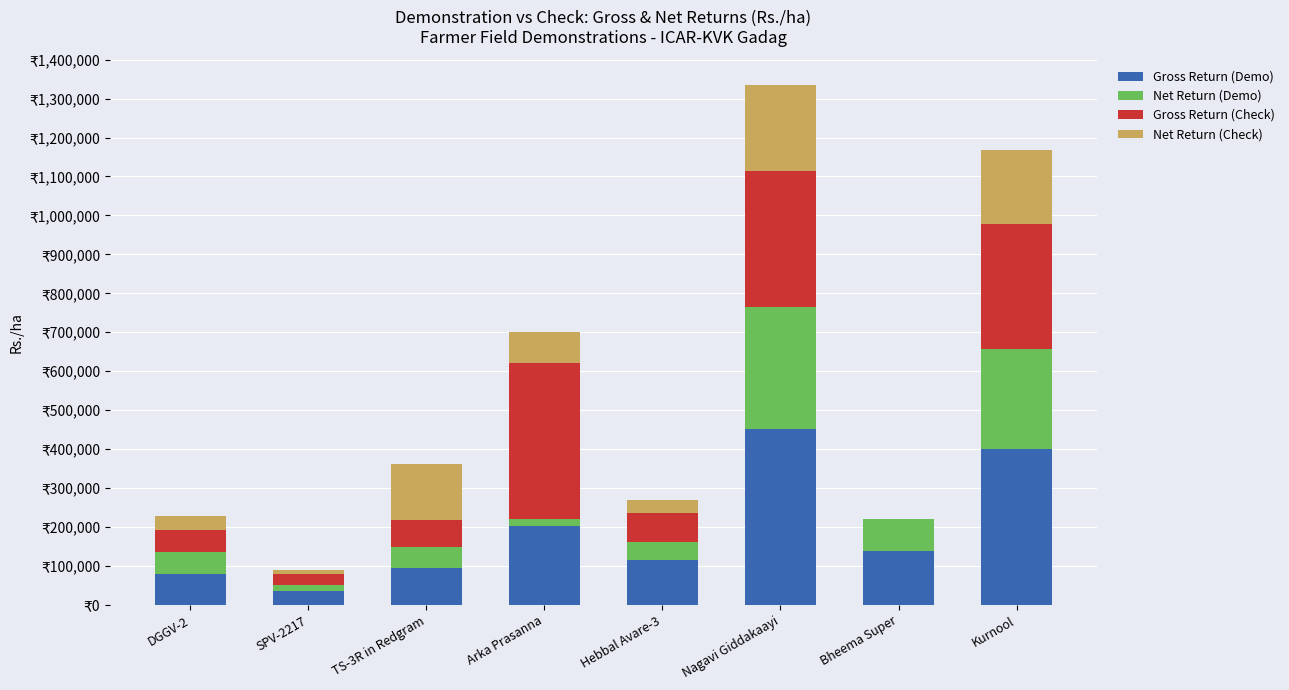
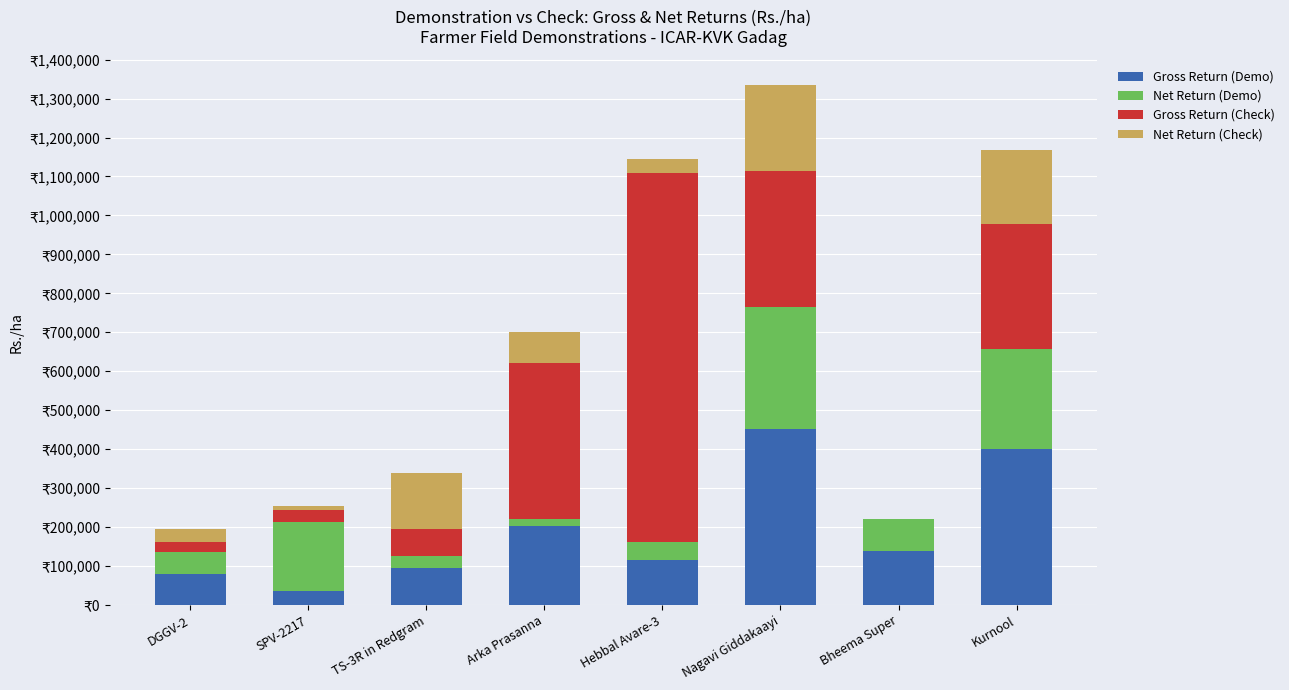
Gross Return (Check), DGGV-2: ₹60,000 -> ₹20,000
Net Return (Demo), SPV-2217: ₹10,000 -> ₹180,000
Net Return (Demo), TS-3R in Redgram: ₹50,000 -> ₹30,000
Gross Return (Check), Hebbal Avare-3: ₹70,000 -> ₹950,000
